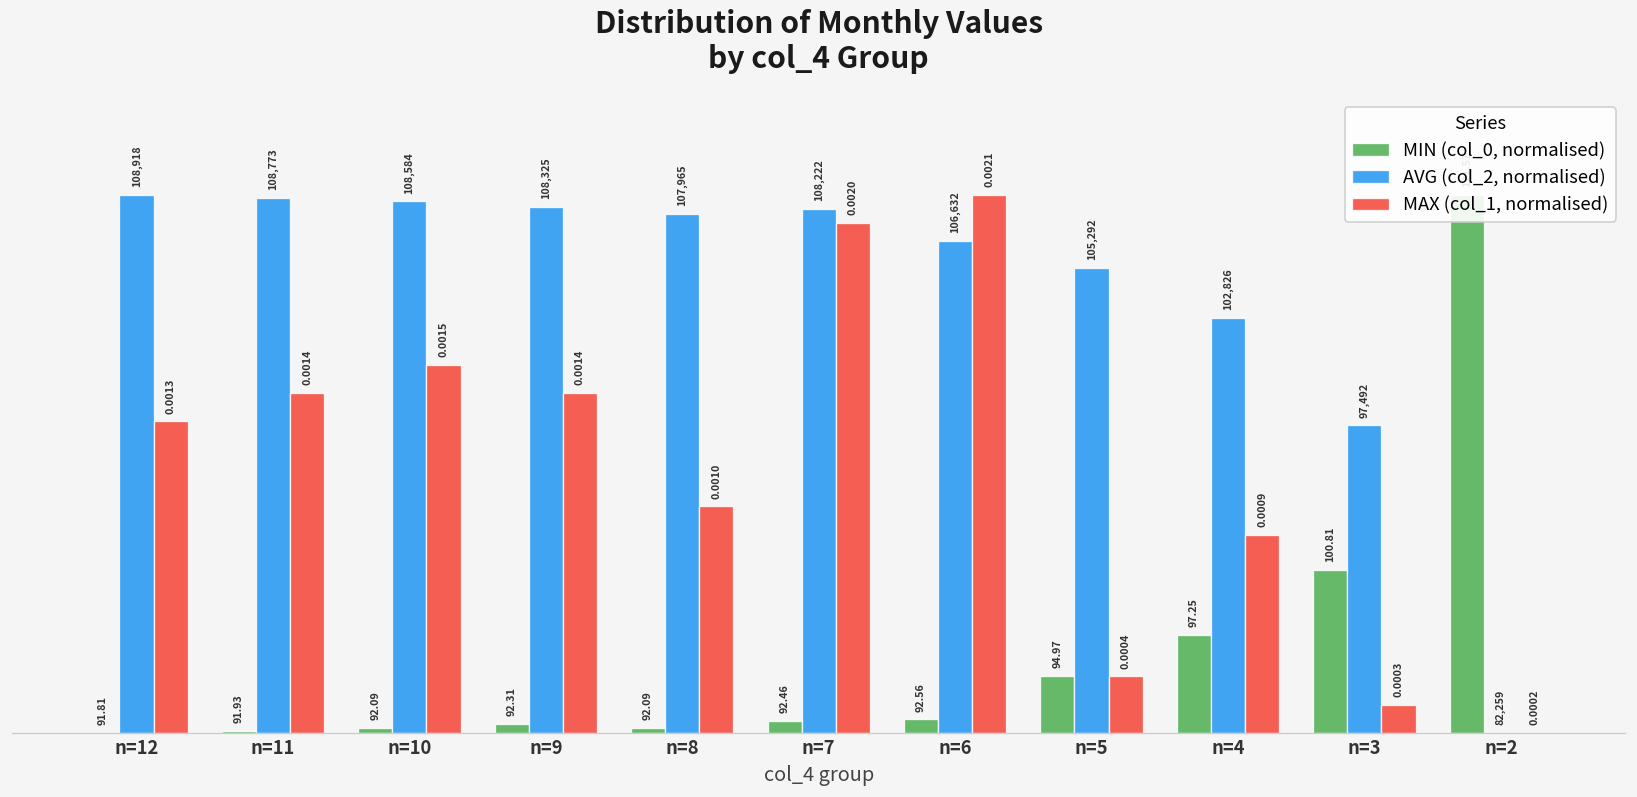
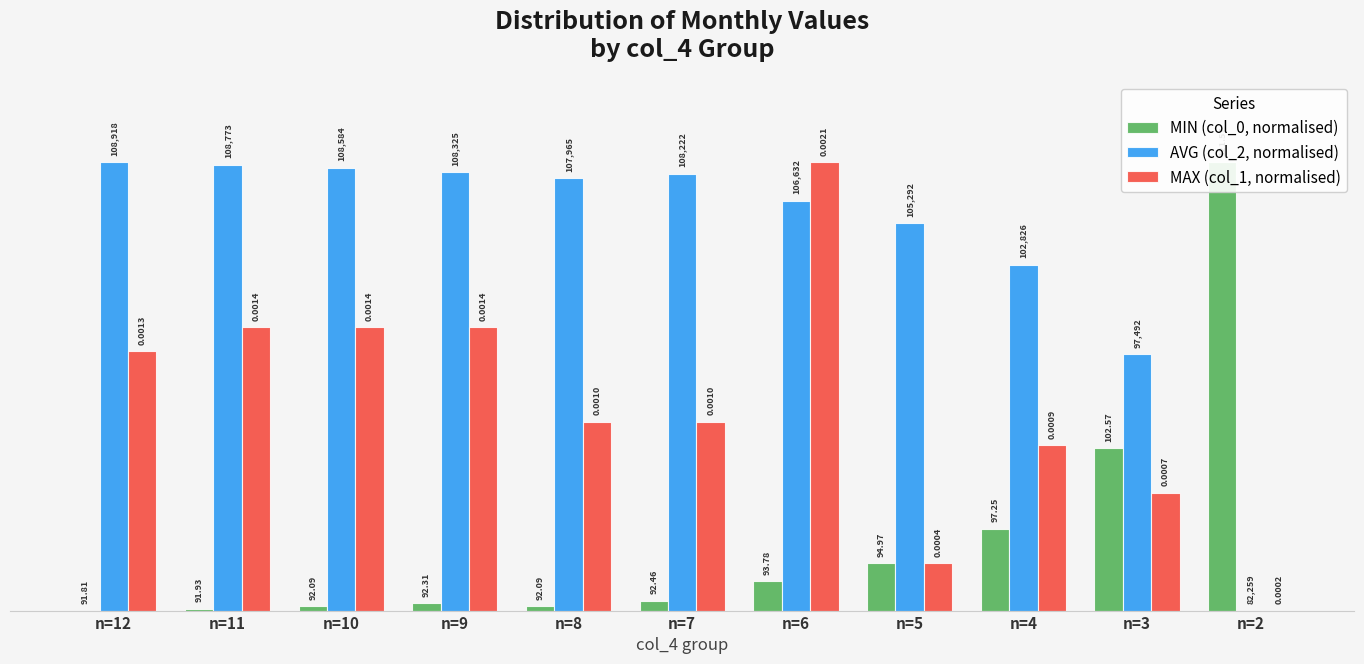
MAX (col_1, normalised), n=10: 0.0015 -> 0.0014
MAX (col_1, normalised), n=7: 0.0020 -> 0.0010
MIN (col_0, normalised), n=6: 92.56 -> 93.78
MIN (col_0, normalised), n=3: 100.81 -> 102.57
MAX (col_1, normalised), n=3: 0.0003 -> 0.0007
